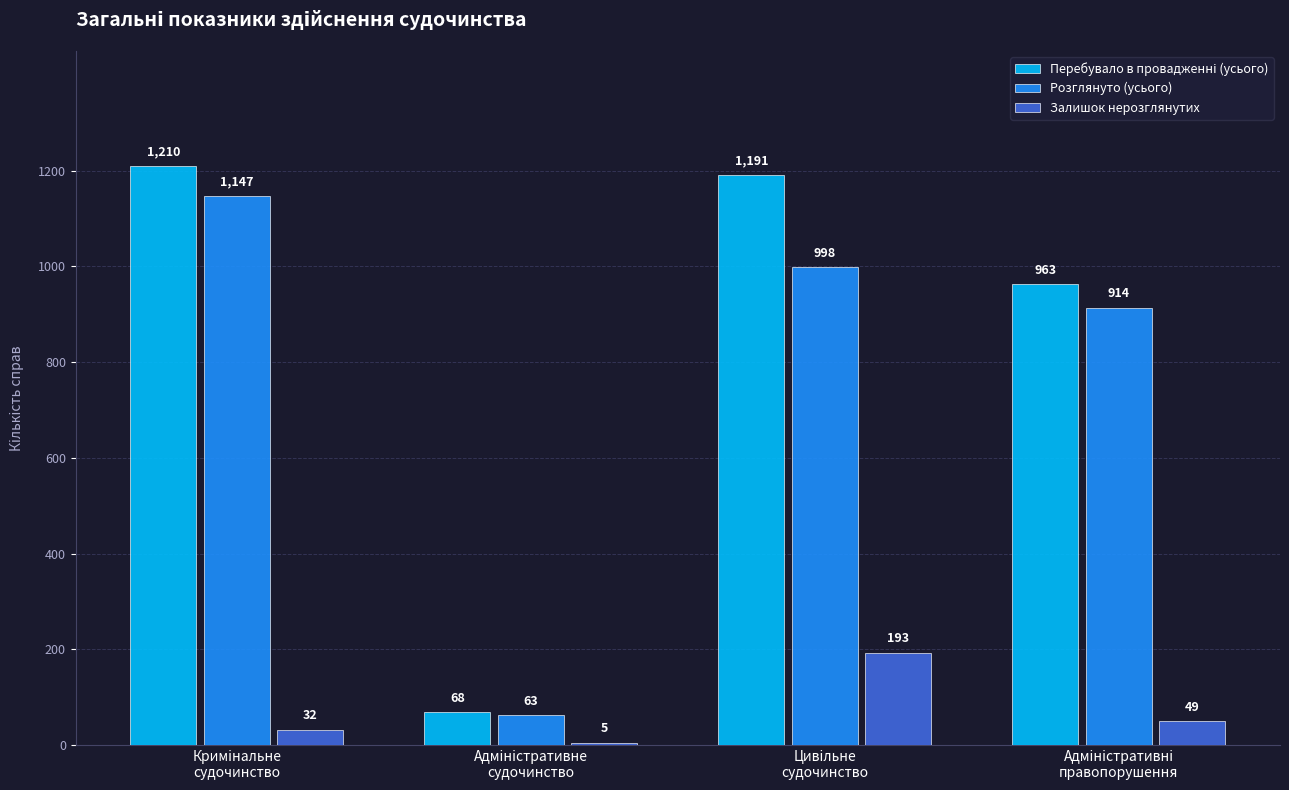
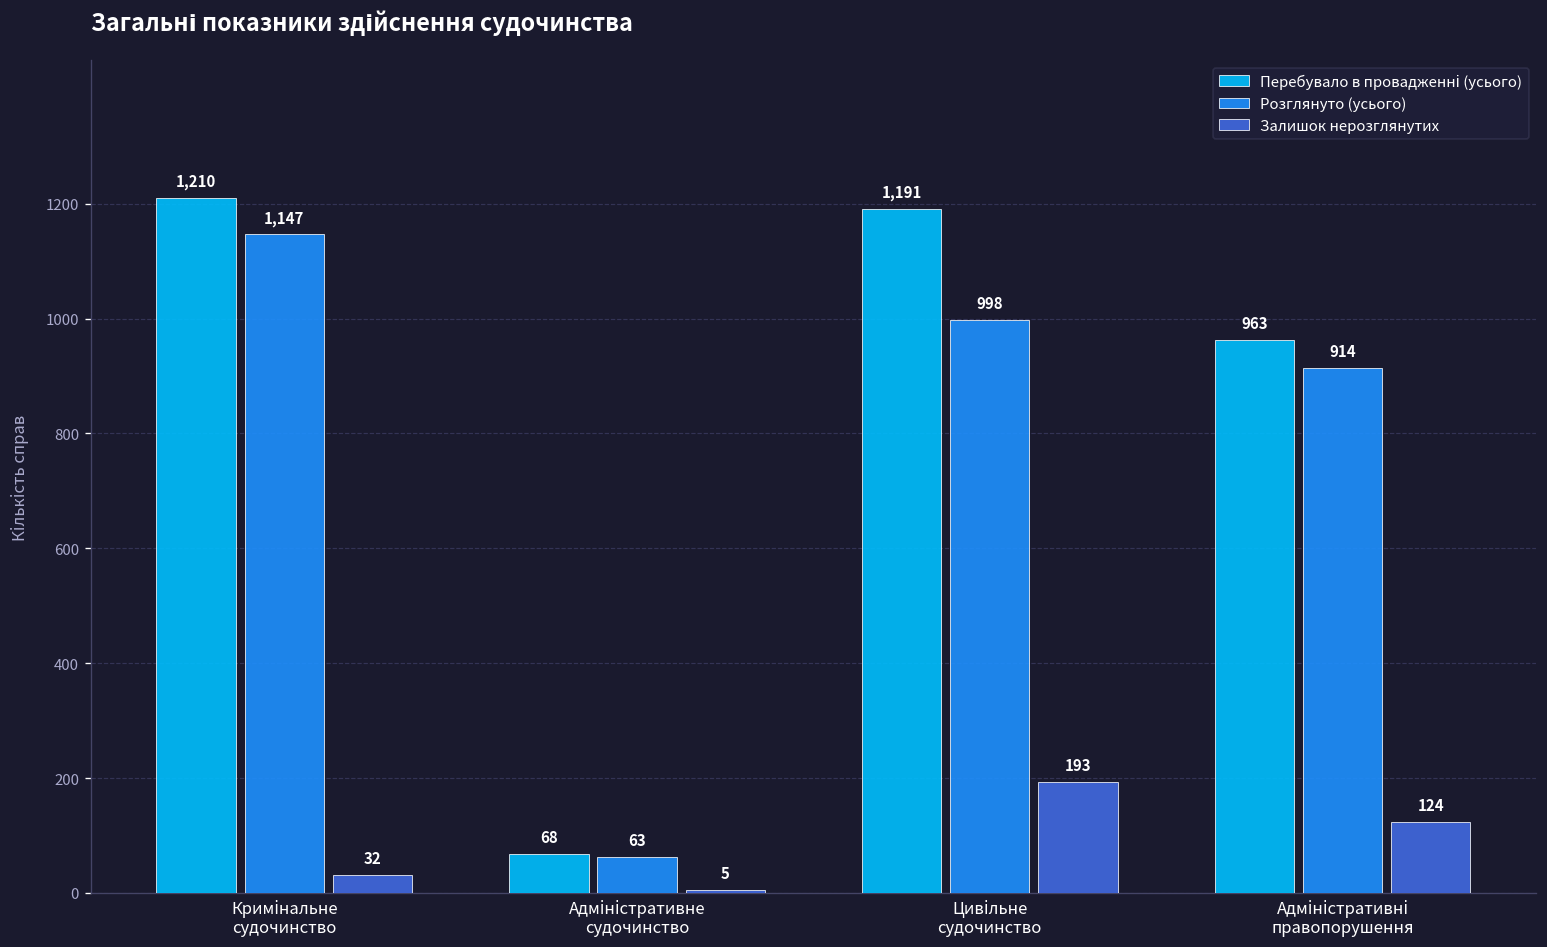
Залишок нерозглянутих, Адміністративні правопорушення: 49 -> 124
